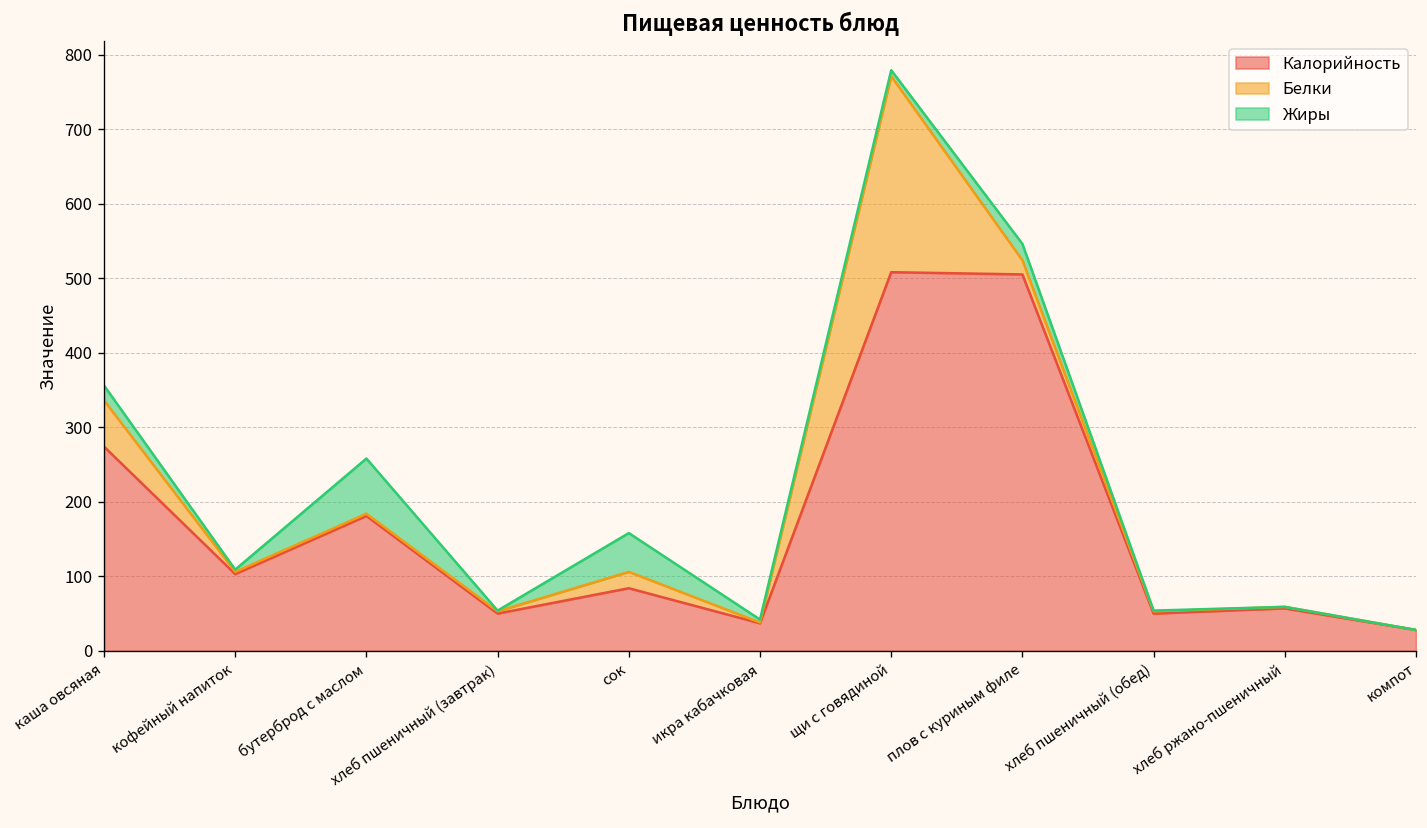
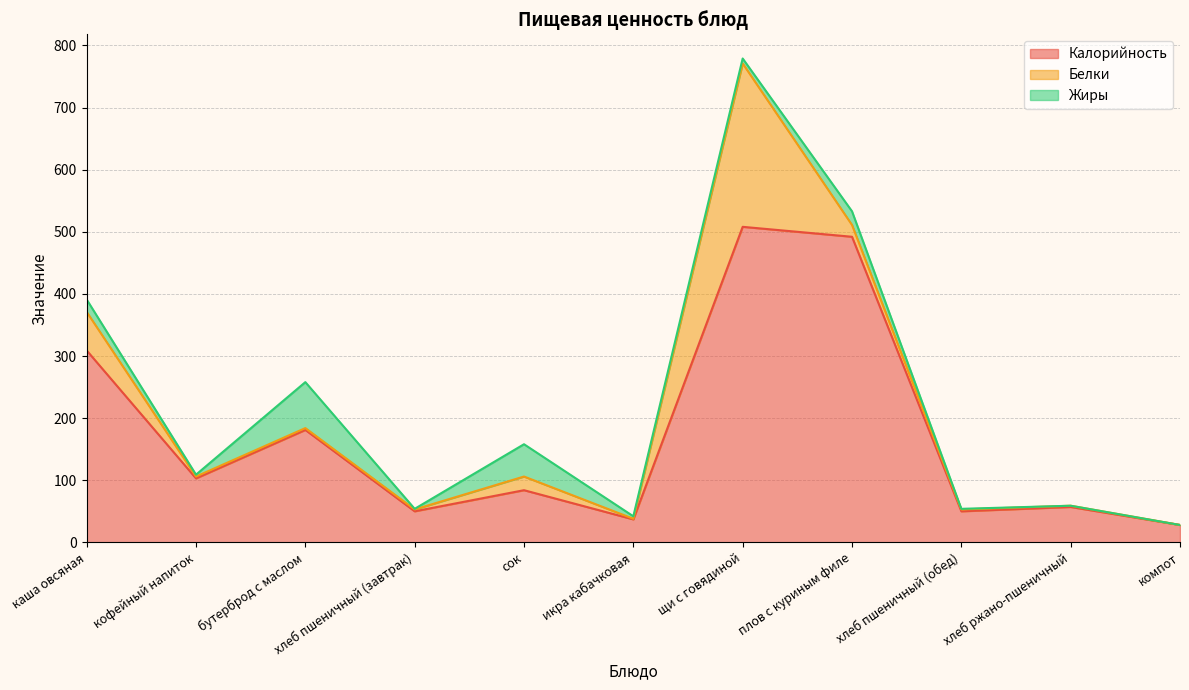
Калорийность, каша овсяная: 270 -> 310
Калорийность, плов с куриным филе: 510 -> 490
